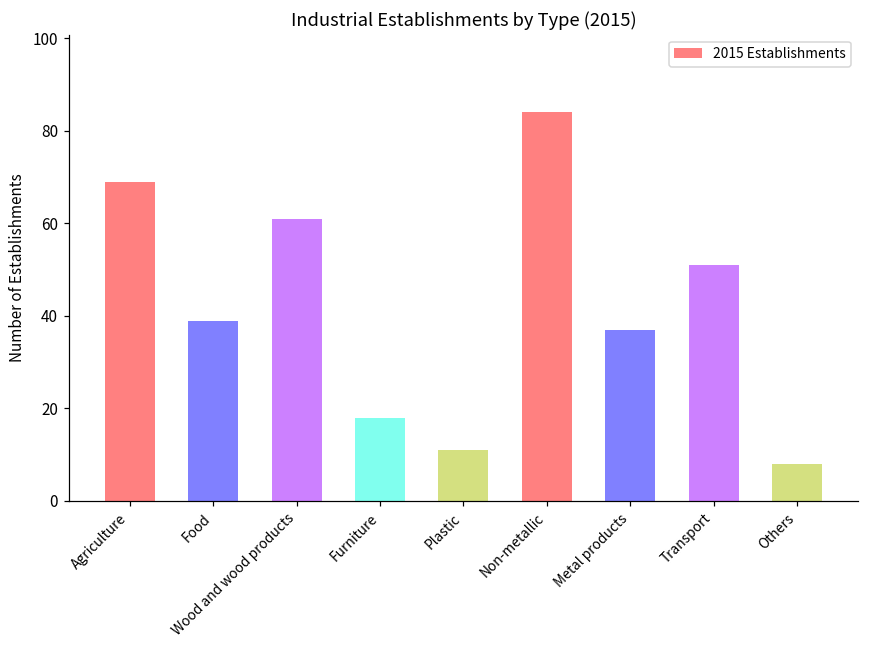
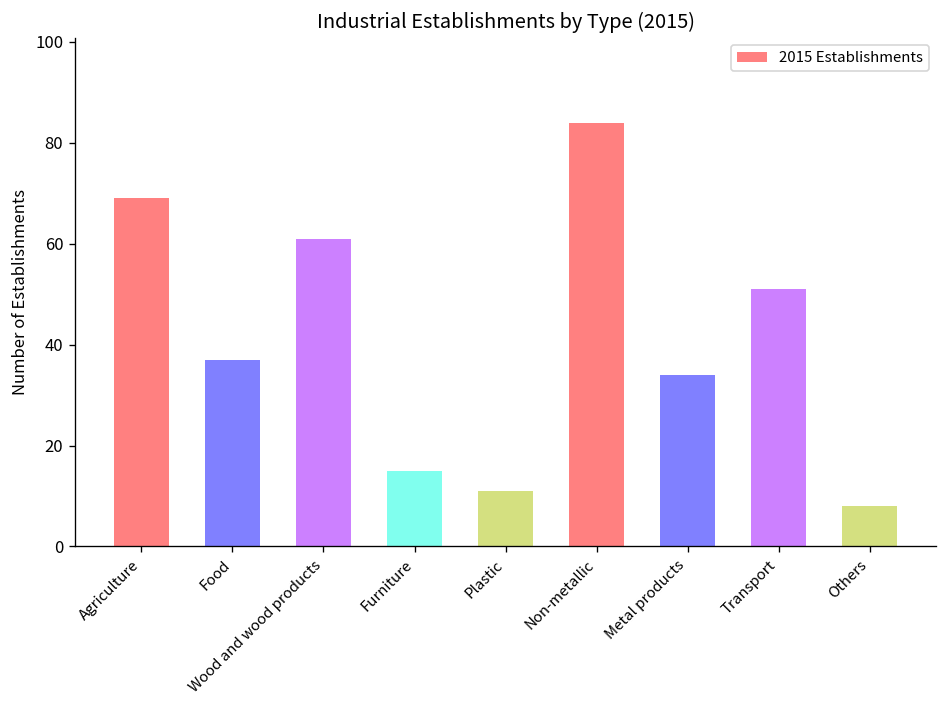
Food: 39 -> 37
Furniture: 18 -> 15
Metal products: 37 -> 34
